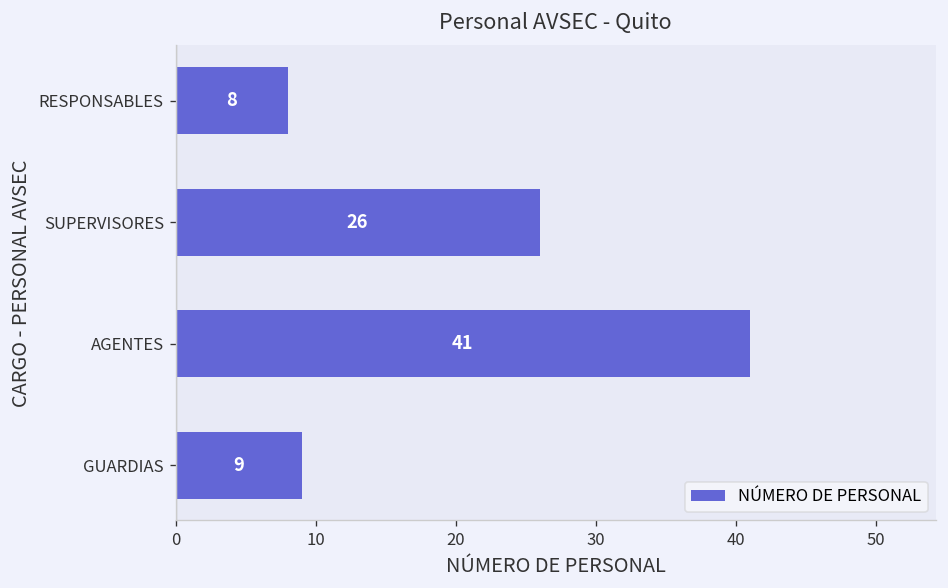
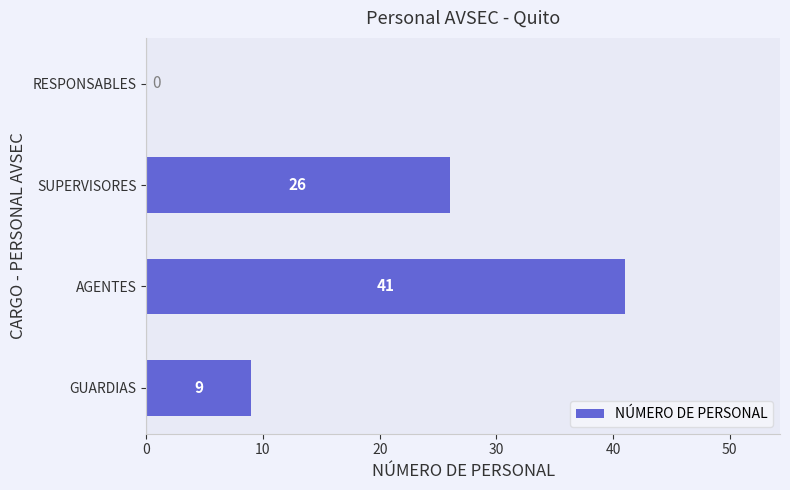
RESPONSABLES: 8 -> 0
